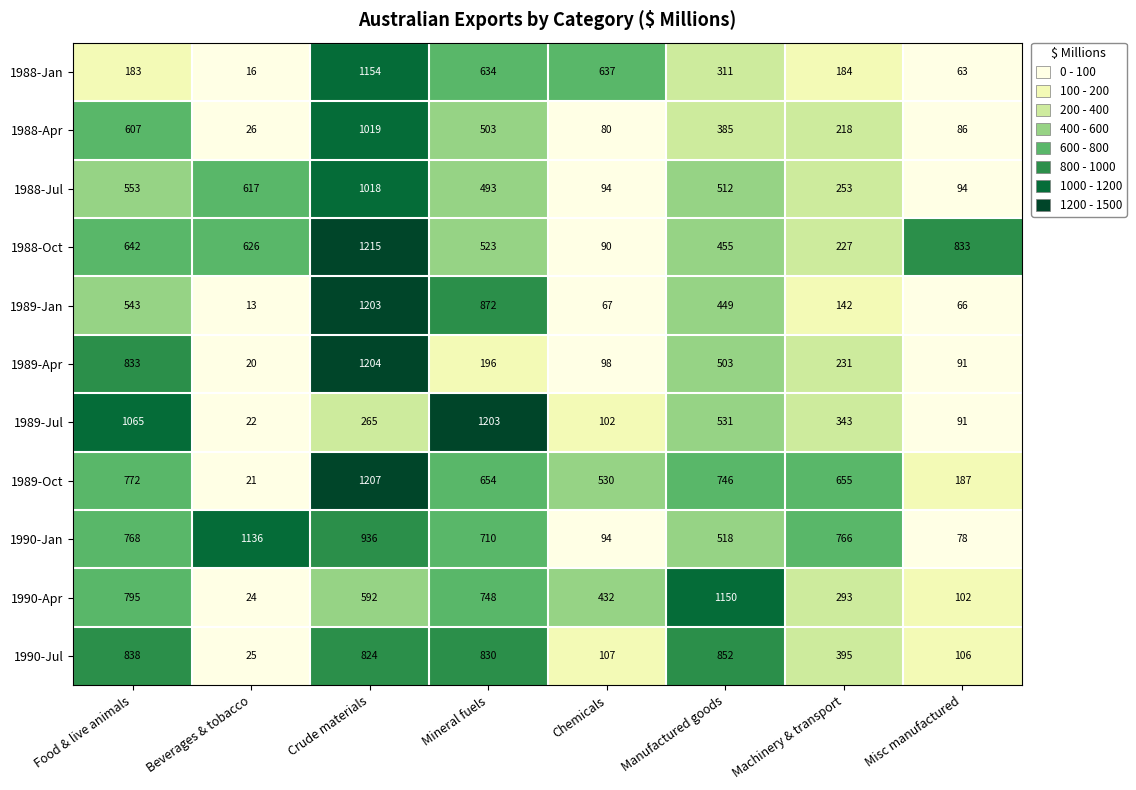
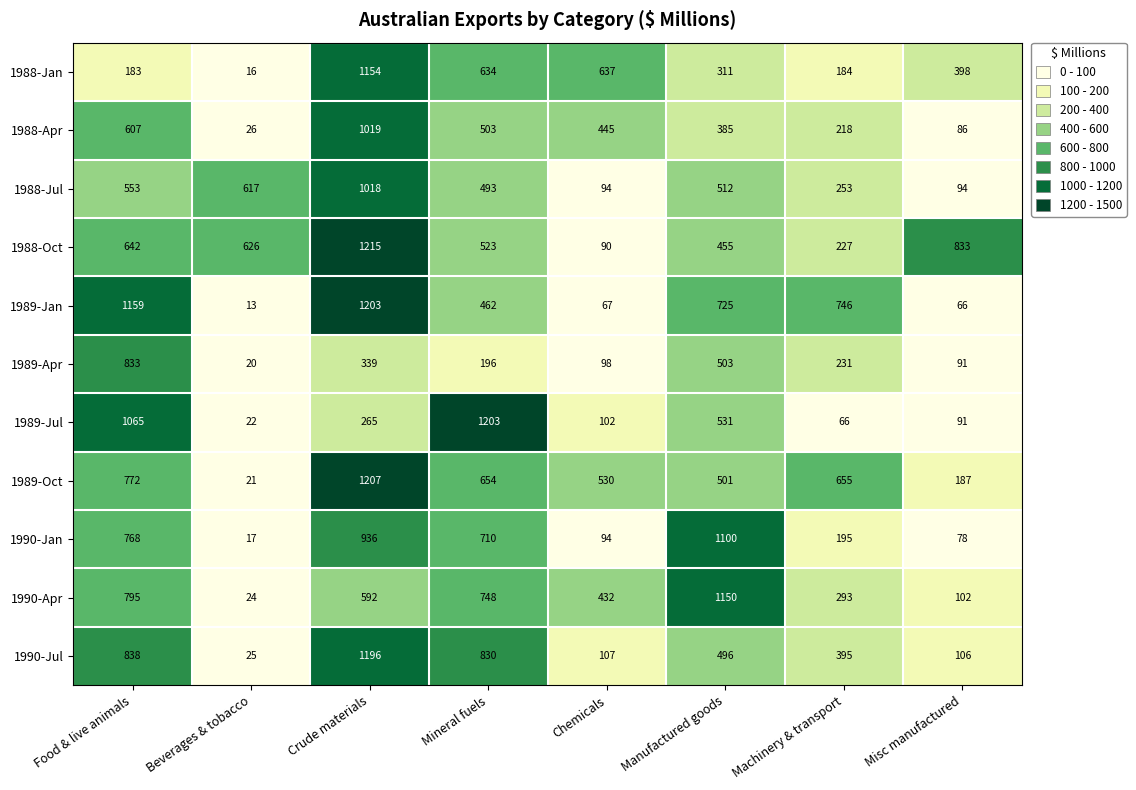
1988-Jan, Misc manufactured: 63 -> 398
1988-Apr, Chemicals: 80 -> 445
1989-Jan, Food & live animals: 543 -> 1159
1989-Jan, Mineral fuels: 872 -> 462
1989-Jan, Manufactured goods: 449 -> 725
1989-Jan, Machinery & transport: 142 -> 746
1989-Apr, Crude materials: 1204 -> 339
1989-Jul, Machinery & transport: 343 -> 66
1989-Oct, Manufactured goods: 746 -> 501
1990-Jan, Beverages & tobacco: 1136 -> 17
1990-Jan, Manufactured goods: 518 -> 1100
1990-Jan, Machinery & transport: 766 -> 195
1990-Jul, Crude materials: 824 -> 1196
1990-Jul, Manufactured goods: 852 -> 496
